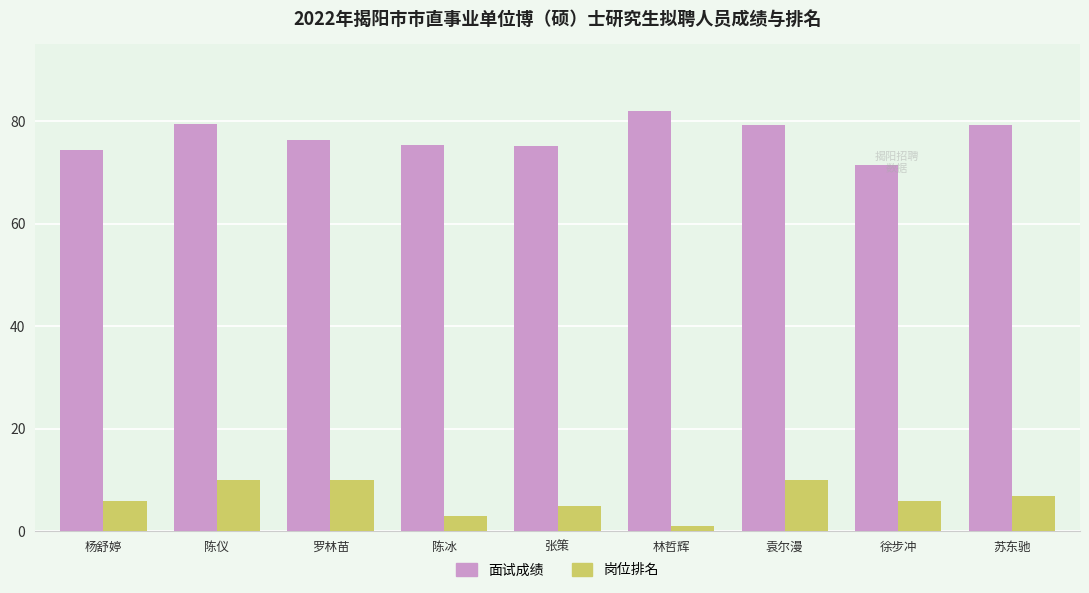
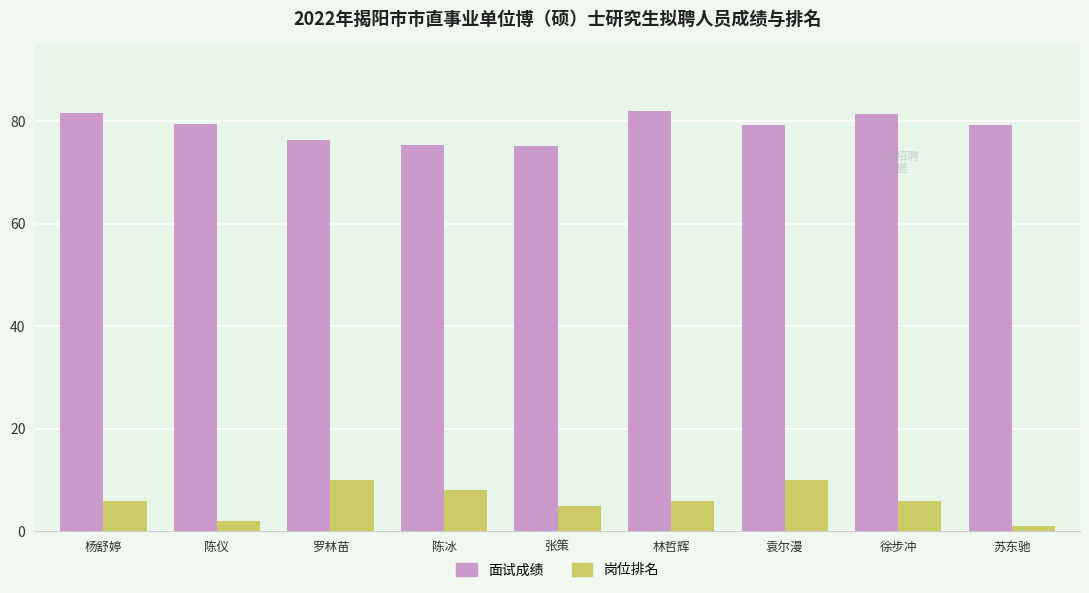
面试成绩, 杨舒婷: 74 -> 82
岗位排名, 陈仪: 10 -> 2
岗位排名, 陈冰: 3 -> 8
岗位排名, 林哲辉: 1 -> 6
面试成绩, 徐步冲: 71 -> 81
岗位排名, 苏东驰: 7 -> 1
